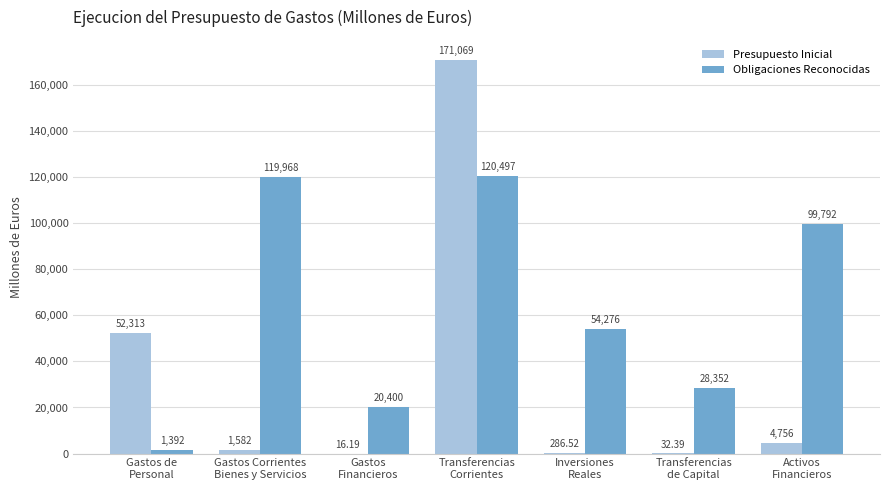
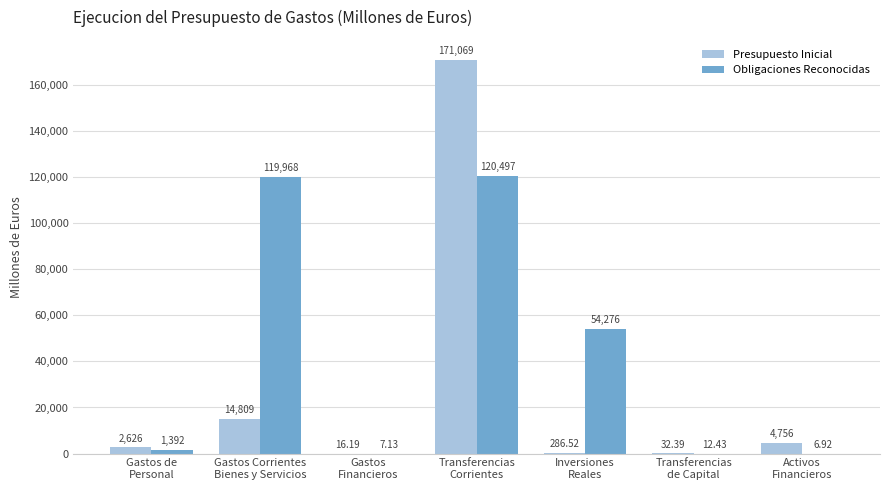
Presupuesto Inicial, Gastos de Personal: 52,313 -> 2,626
Presupuesto Inicial, Gastos Corrientes Bienes y Servicios: 1,582 -> 14,809
Obligaciones Reconocidas, Gastos Financieros: 20,400 -> 7.13
Obligaciones Reconocidas, Transferencias de Capital: 28,352 -> 12.43
Obligaciones Reconocidas, Activos Financieros: 99,792 -> 6.92
